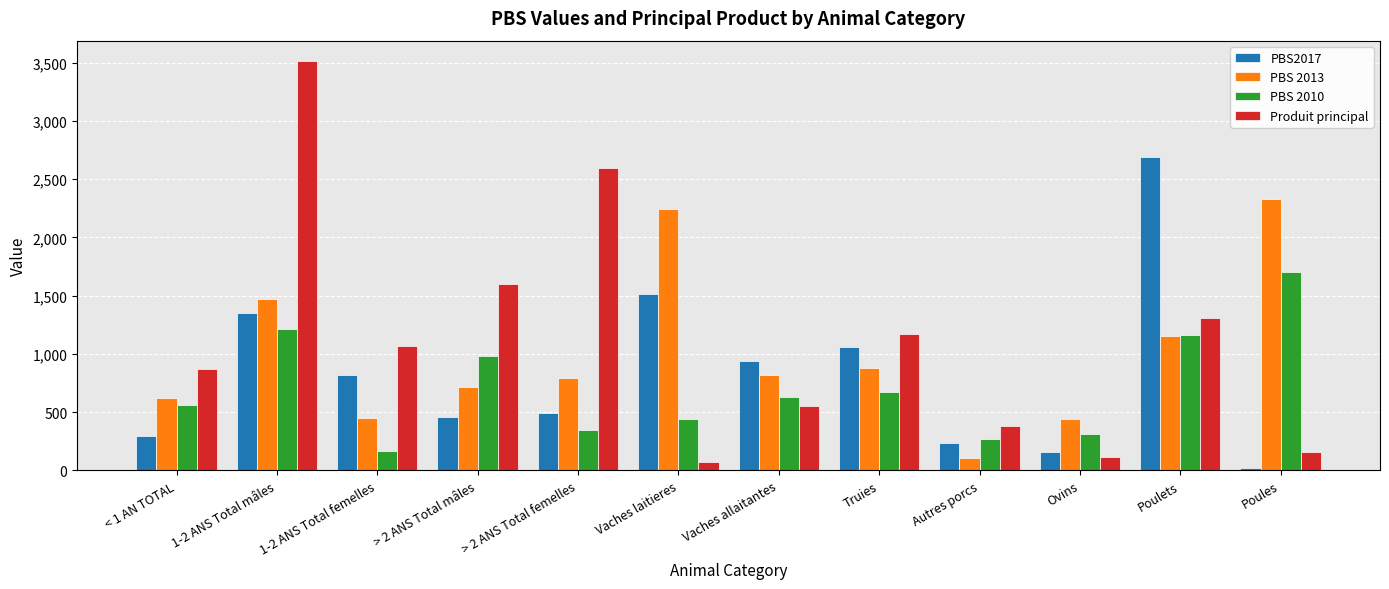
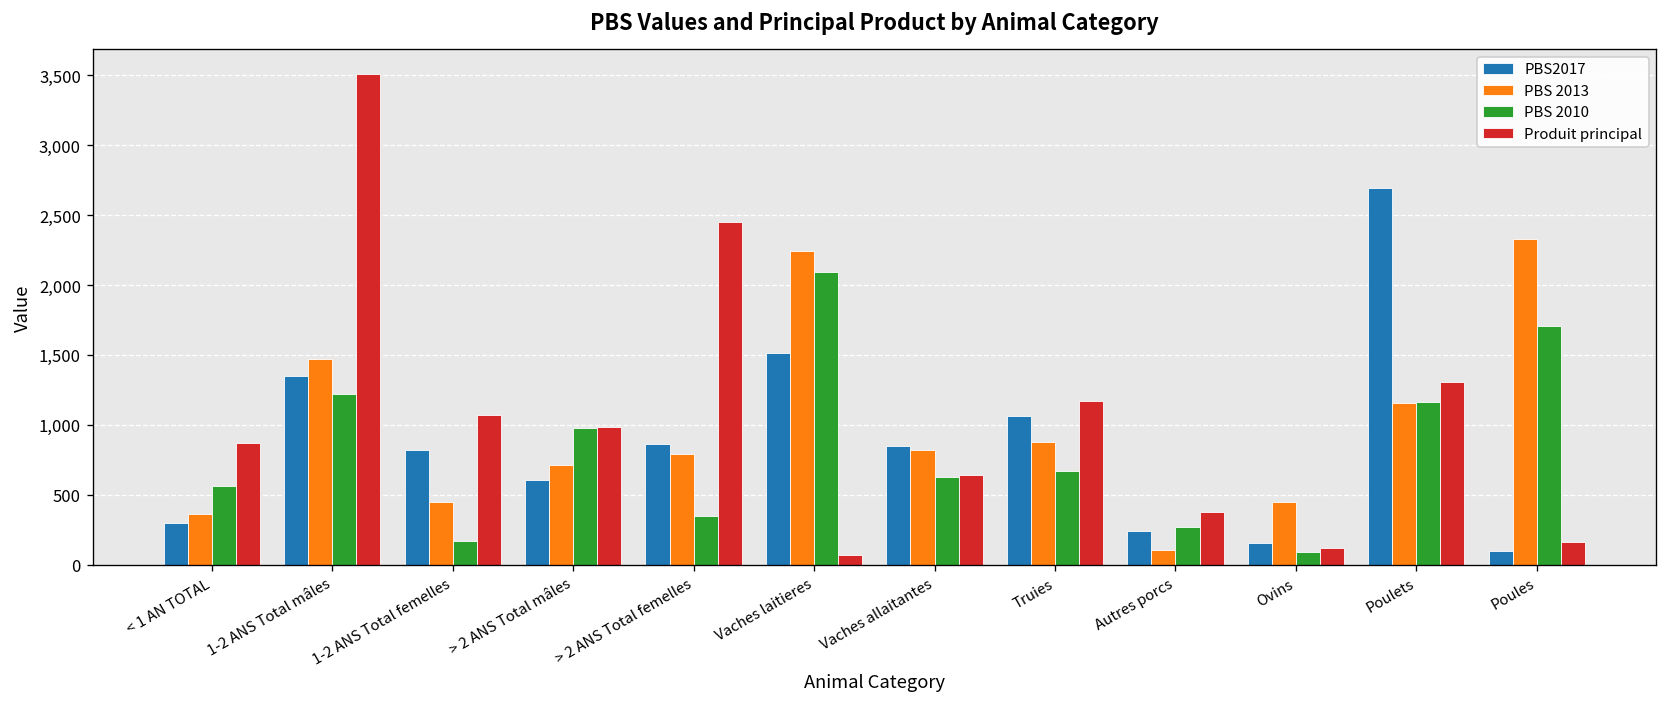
PBS 2013, < 1 AN TOTAL: 620 -> 360
PBS2017, > 2 ANS Total mâles: 460 -> 600
Produit principal, > 2 ANS Total mâles: 1,600 -> 990
PBS2017, > 2 ANS Total femelles: 500 -> 860
Produit principal, > 2 ANS Total femelles: 2,590 -> 2,450
PBS 2010, Vaches laitieres: 440 -> 2,090
PBS2017, Vaches allaitantes: 940 -> 850
Produit principal, Vaches allaitantes: 550 -> 640
PBS 2010, Ovins: 310 -> 90
PBS2017, Poules: 20 -> 100
